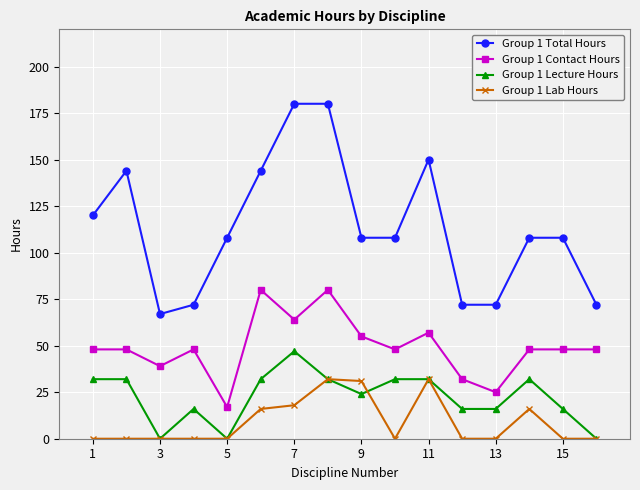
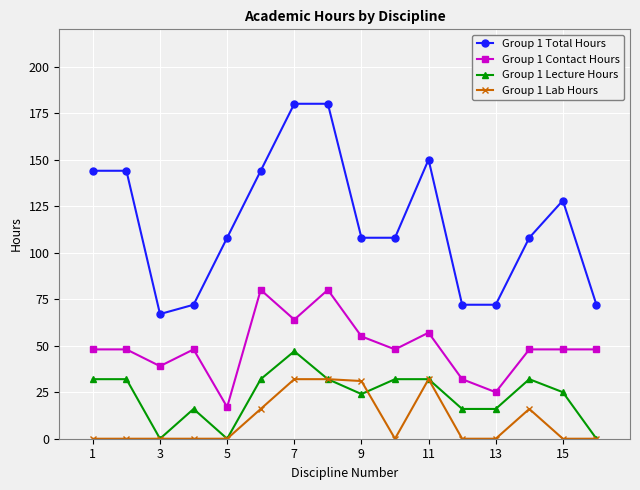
Group 1 Total Hours, 1: 120 -> 144
Group 1 Lab Hours, 7: 18 -> 32
Group 1 Total Hours, 15: 108 -> 128
Group 1 Lecture Hours, 15: 16 -> 25
